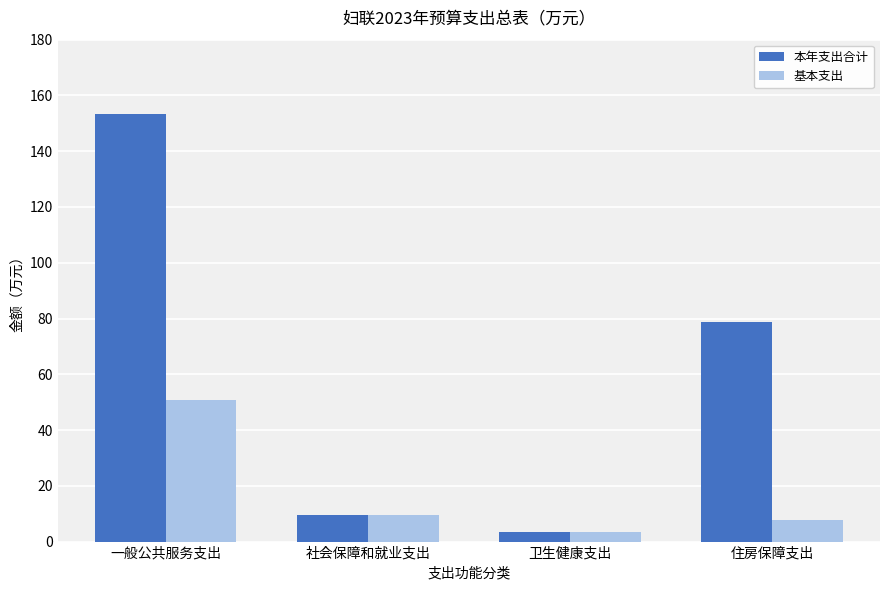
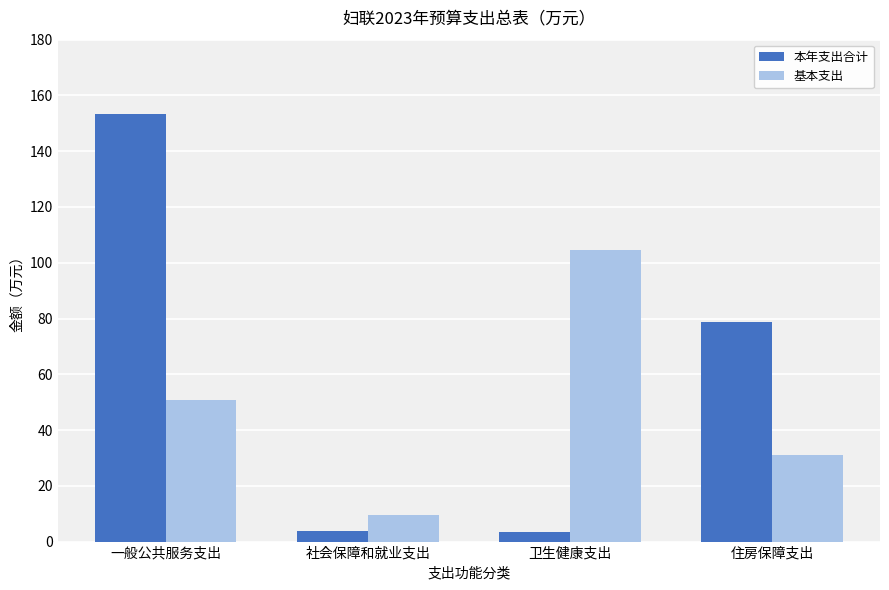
本年支出合计, 社会保障和就业支出: 9 -> 4
基本支出, 卫生健康支出: 3 -> 105
基本支出, 住房保障支出: 8 -> 31
